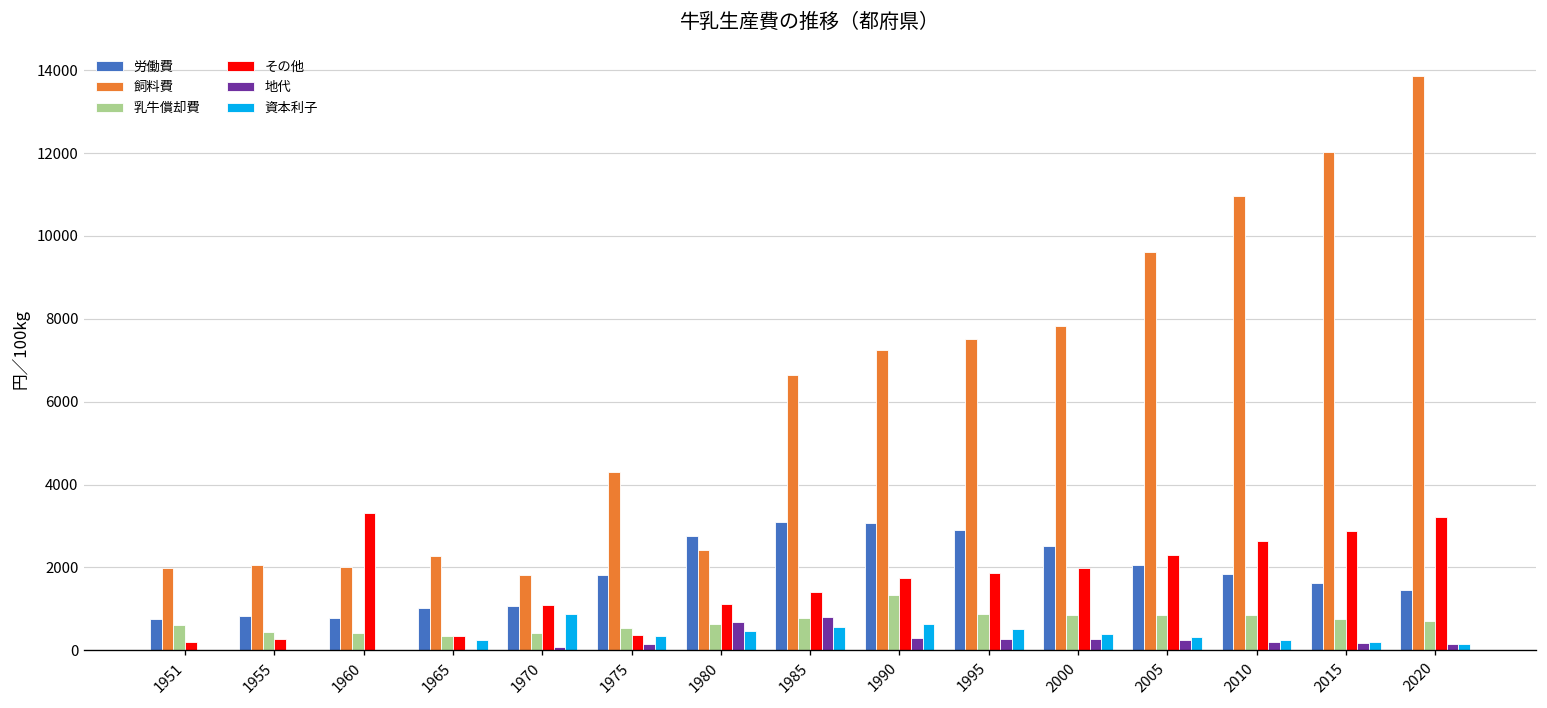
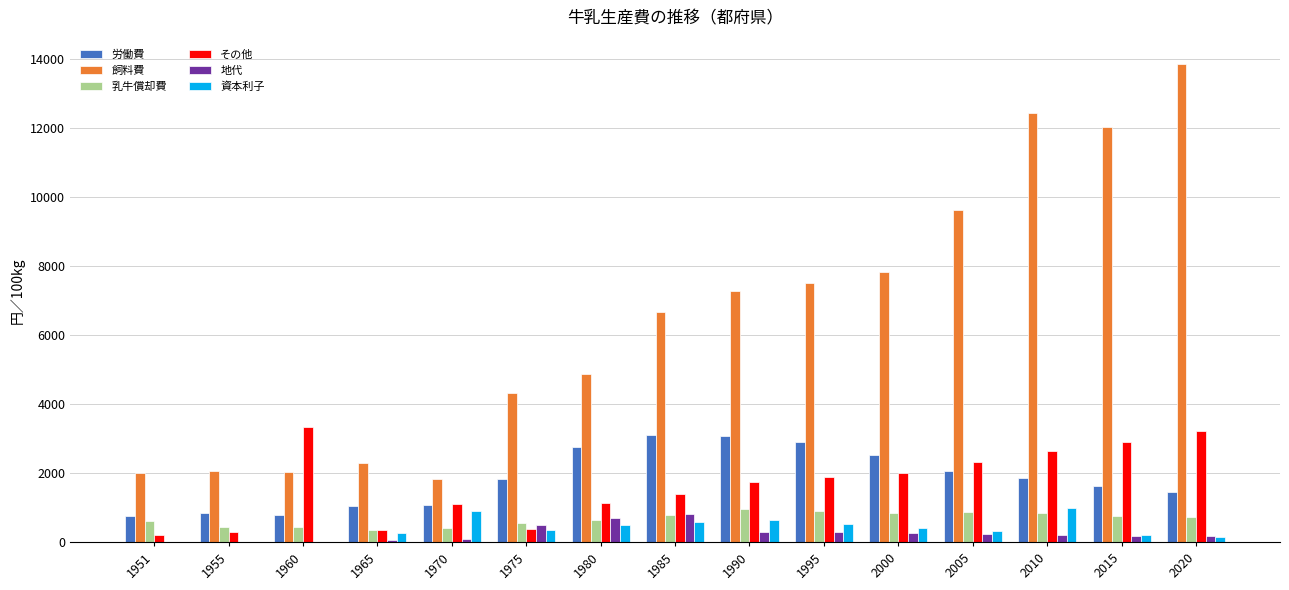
地代, 1975: 200 -> 500
飼料費, 1980: 2400 -> 4900
乳牛償却費, 1990: 1300 -> 1000
飼料費, 2010: 11000 -> 12400
資本利子, 2010: 300 -> 1000
